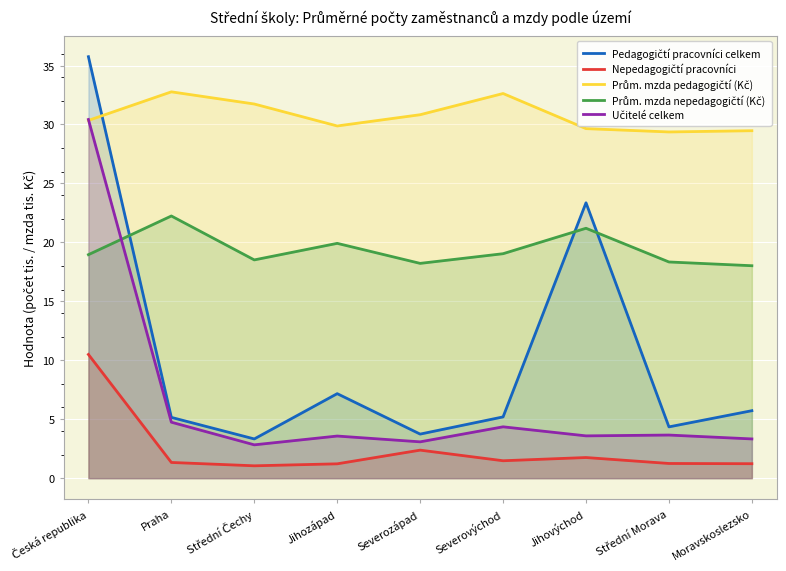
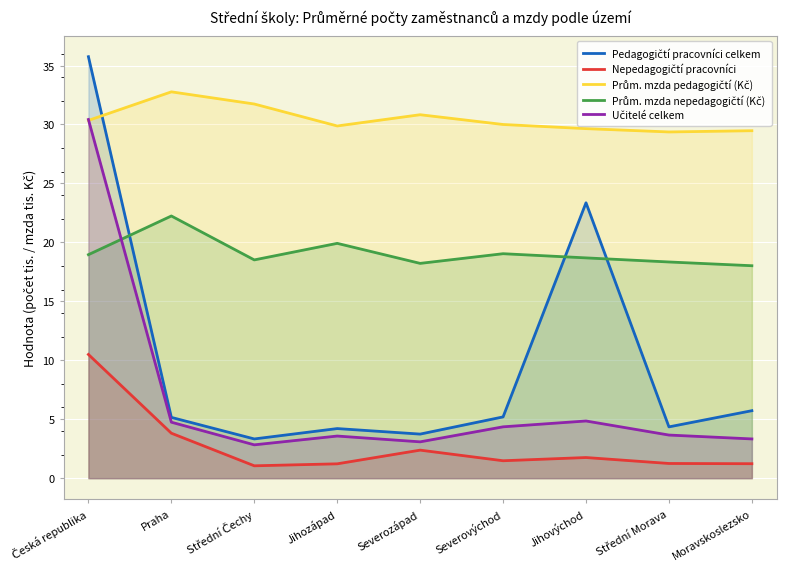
Nepedagogičtí pracovníci, Praha: 1.3 -> 3.8
Pedagogičtí pracovníci celkem, Jihozápad: 7.2 -> 4.2
Prům. mzda pedagogičtí (Kč), Severovýchod: 32.6 -> 30.0
Prům. mzda nepedagogičtí (Kč), Jihovýchod: 21.2 -> 18.7
Učitelé celkem, Jihovýchod: 3.6 -> 4.9
